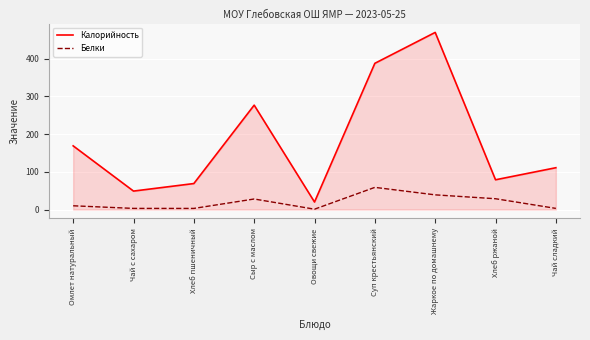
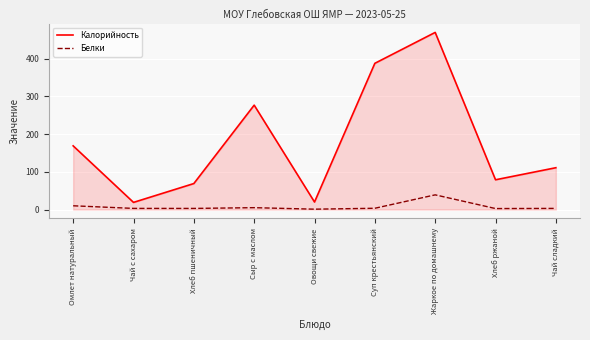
Калорийность, Чай с сахаром: 50 -> 20
Белки, Сыр с маслом: 30 -> 10
Белки, Суп крестьянский: 60 -> 0
Белки, Хлеб ржаной: 30 -> 0
